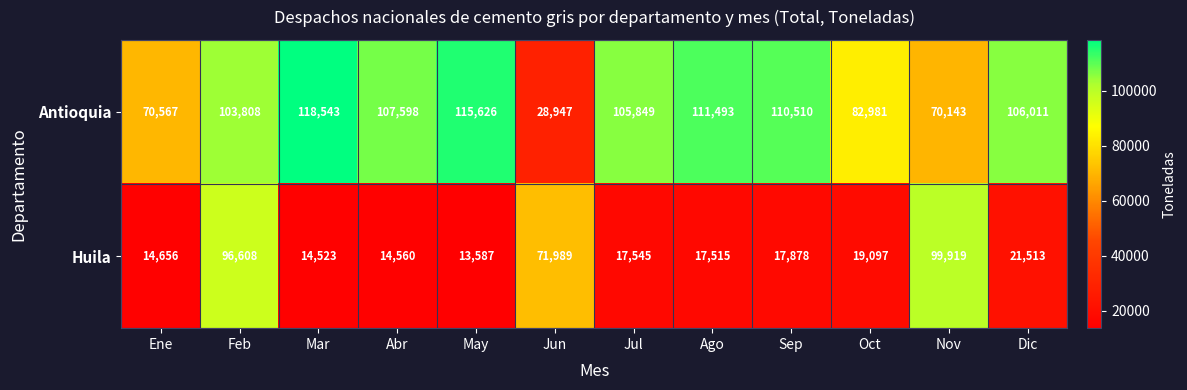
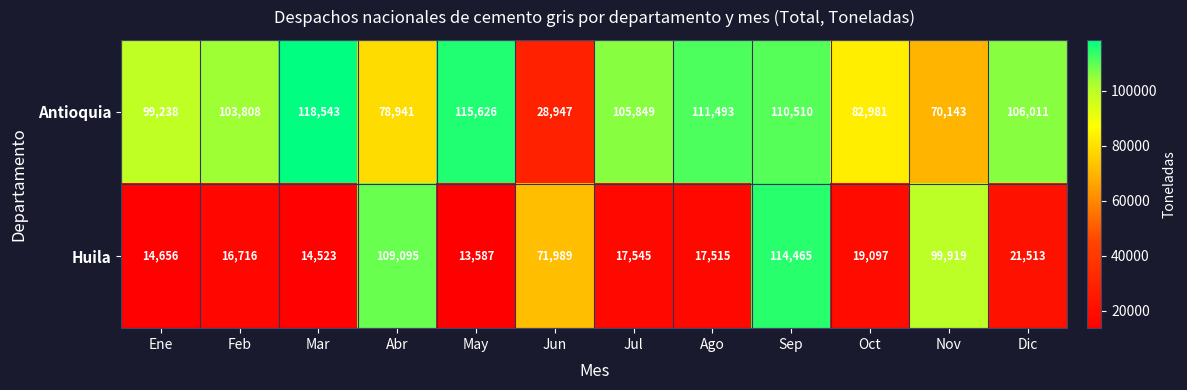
Antioquia, Ene: 70,567 -> 99,238
Antioquia, Abr: 107,598 -> 78,941
Huila, Feb: 96,608 -> 16,716
Huila, Abr: 14,560 -> 109,095
Huila, Sep: 17,878 -> 114,465
